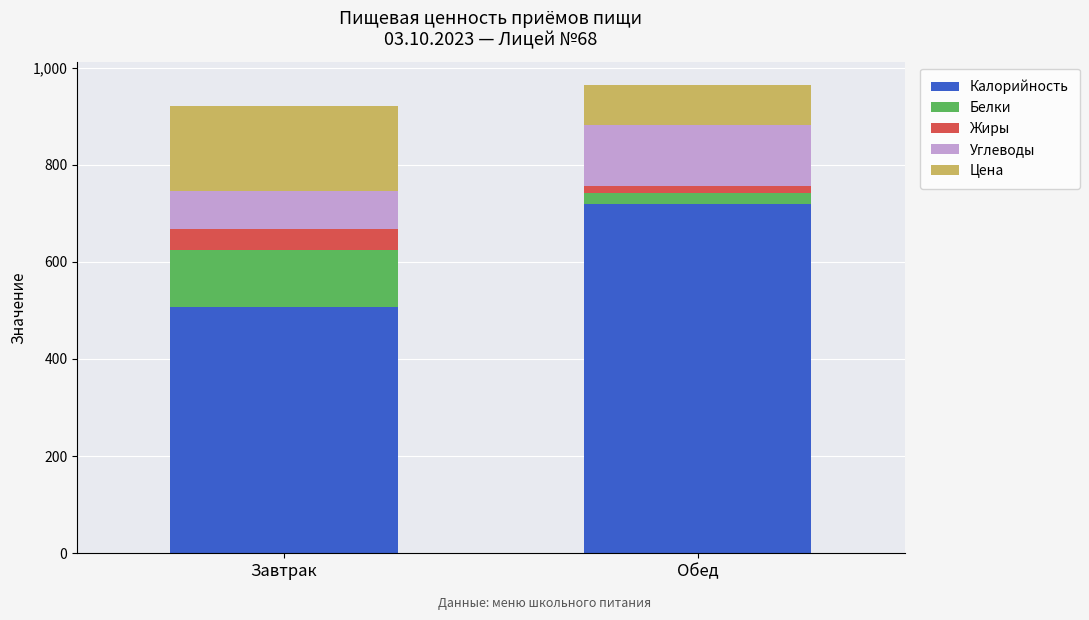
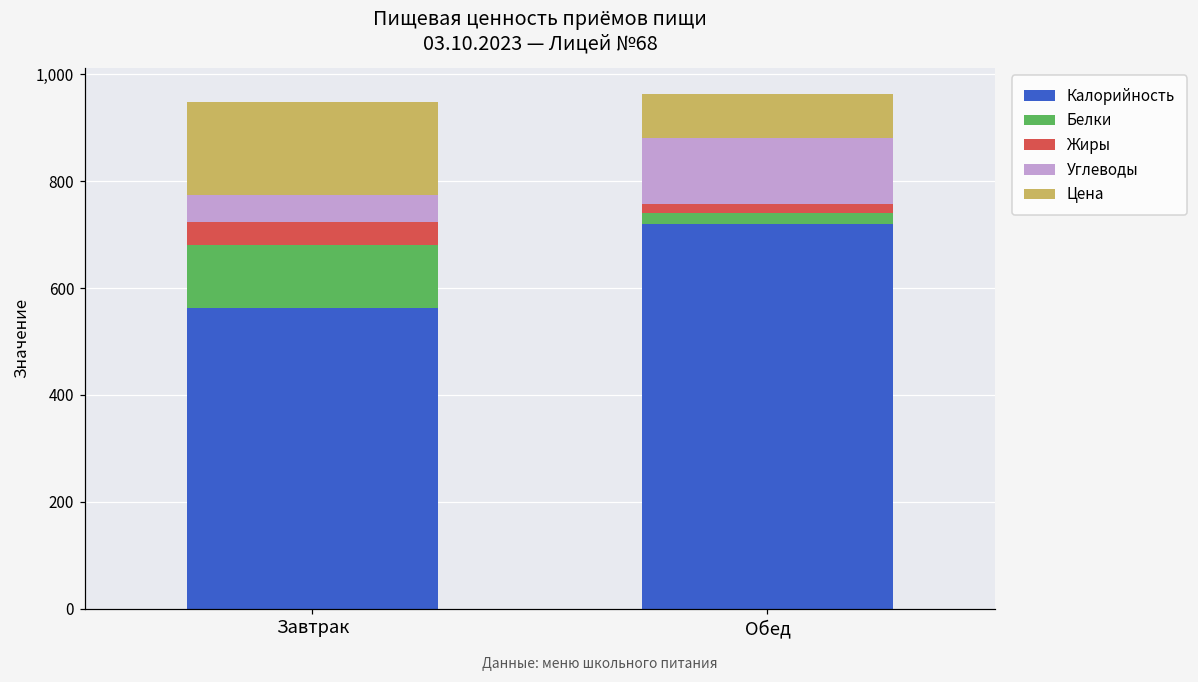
Калорийность, Завтрак: 510 -> 560
Углеводы, Завтрак: 80 -> 50
